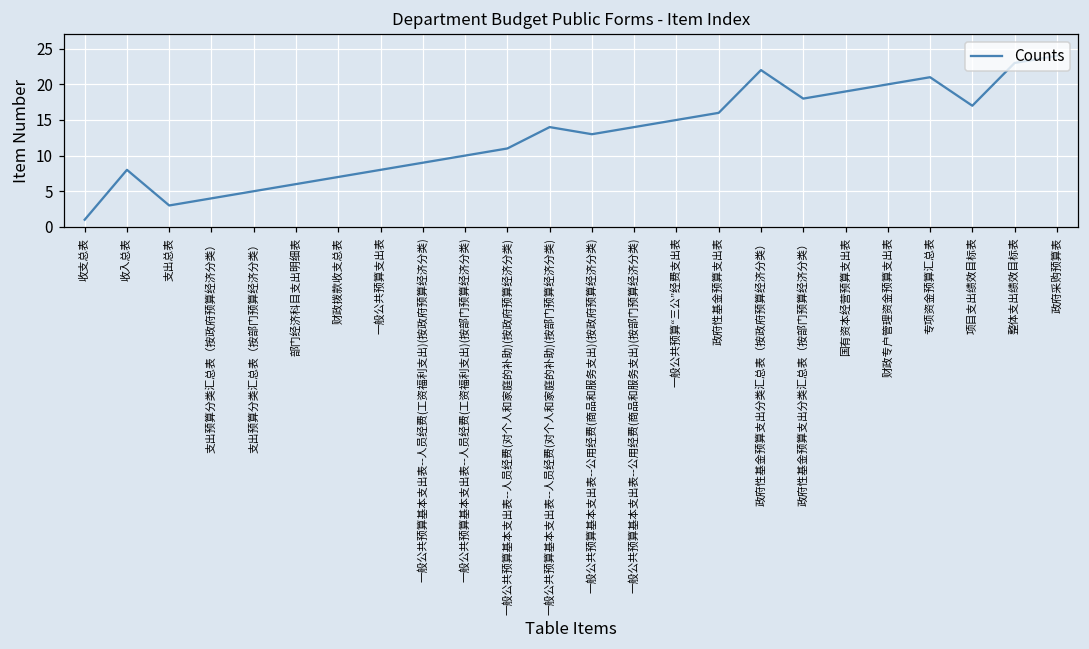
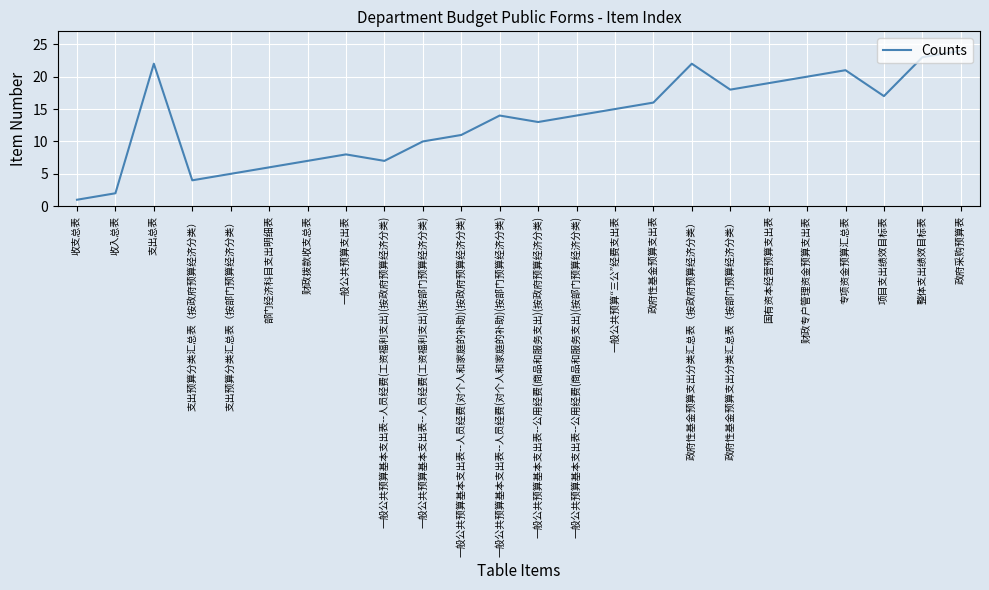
收入总表: 8 -> 2
支出总表: 3 -> 22
一般公共预算基本支出表--人员经费(工资福利支出)(按政府预算经济分类): 9 -> 7
